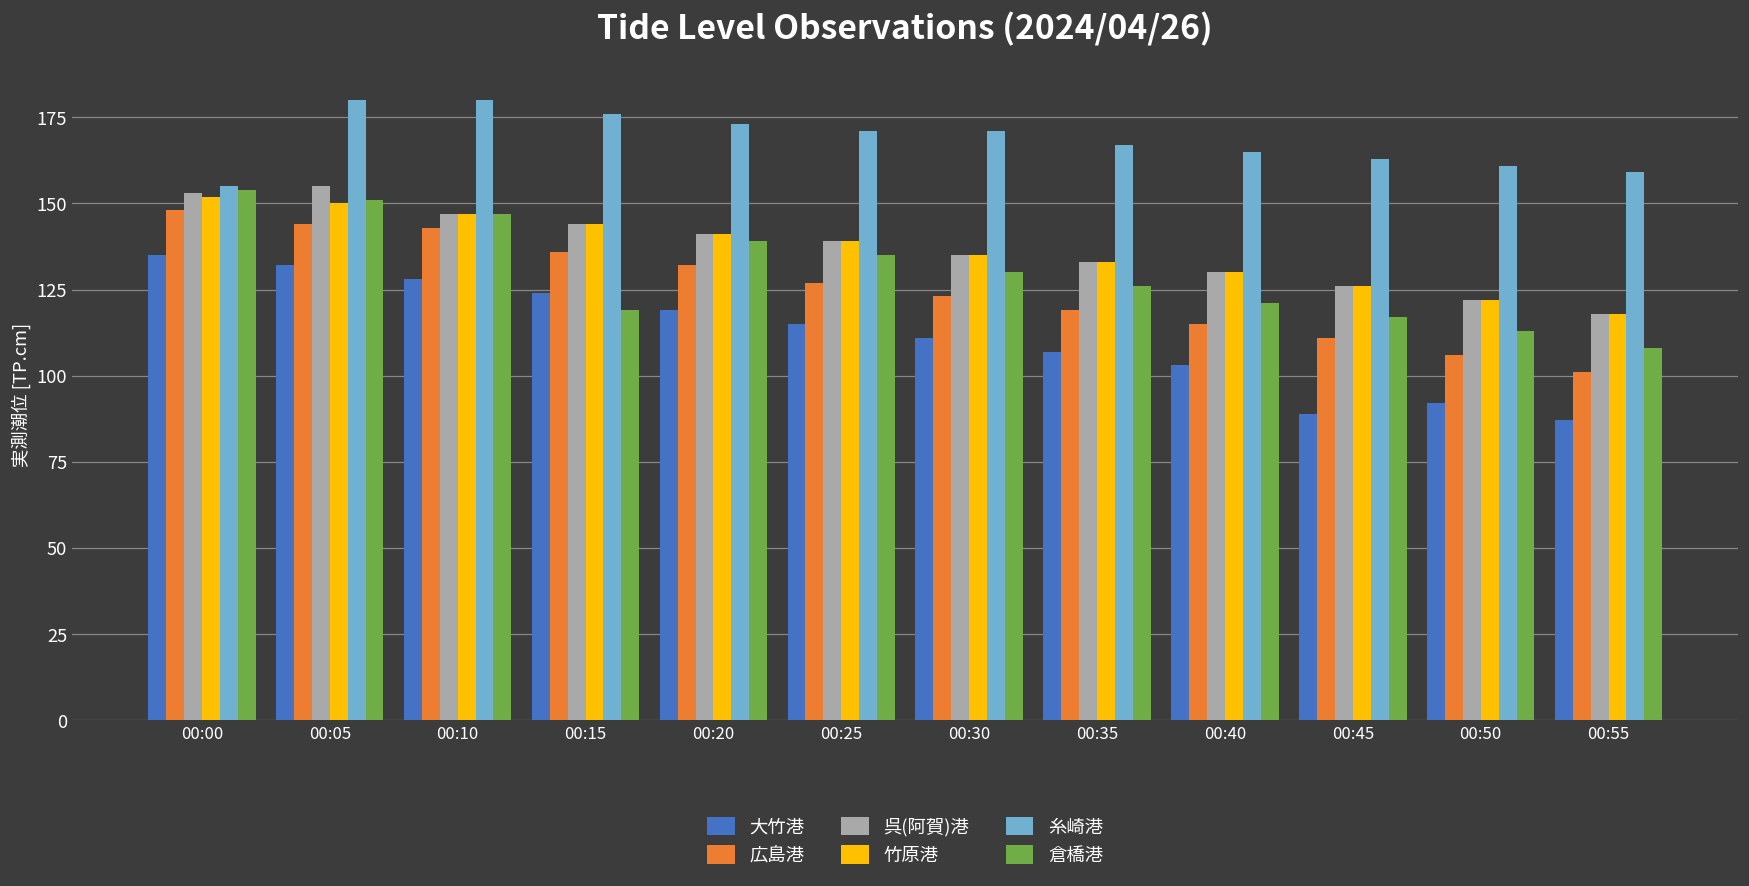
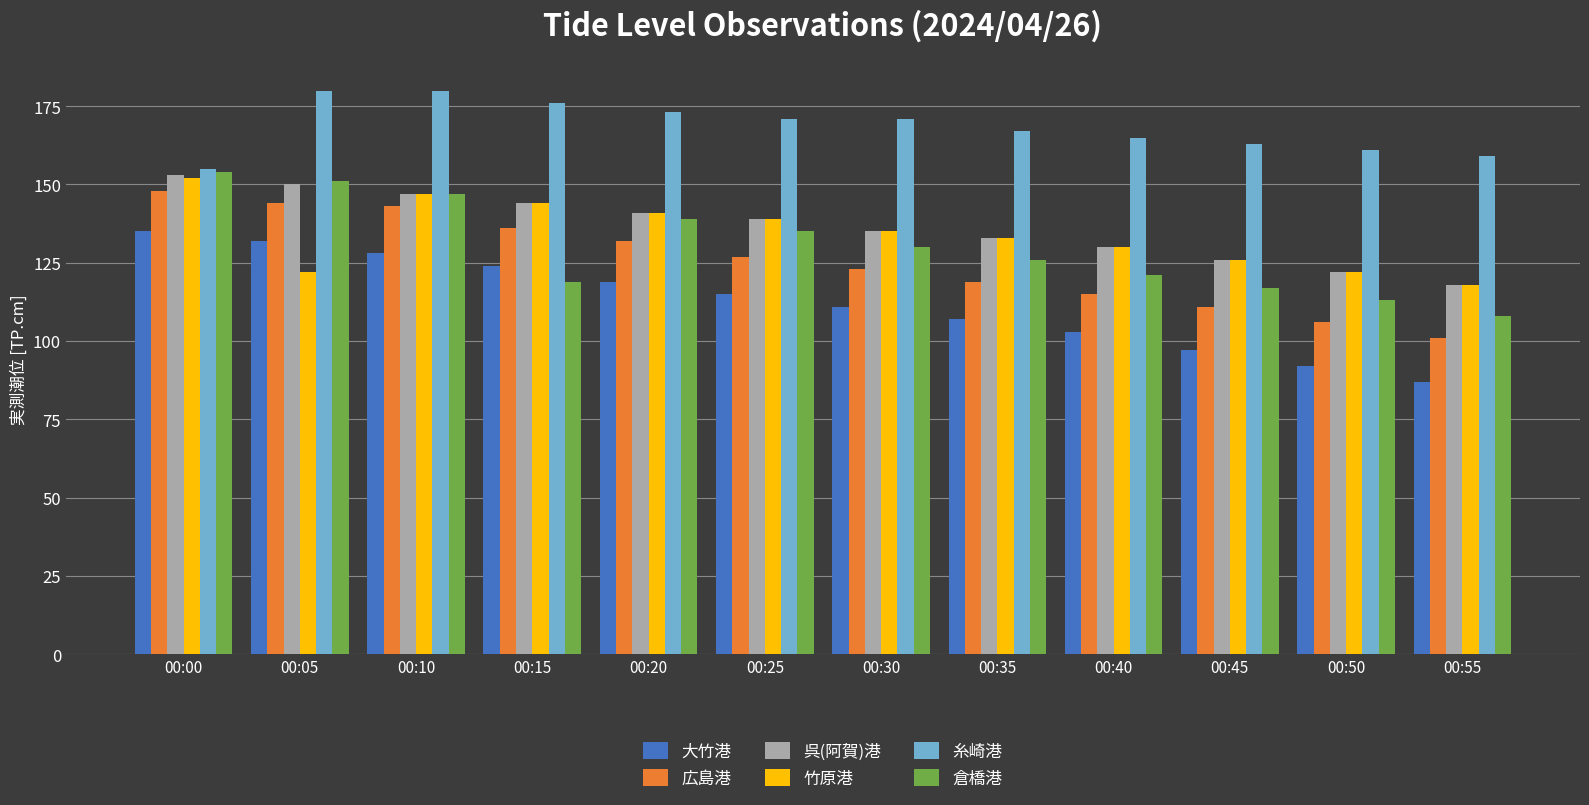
呉(阿賀)港, 00:05: 155 -> 150
竹原港, 00:05: 150 -> 122
大竹港, 00:45: 89 -> 97
